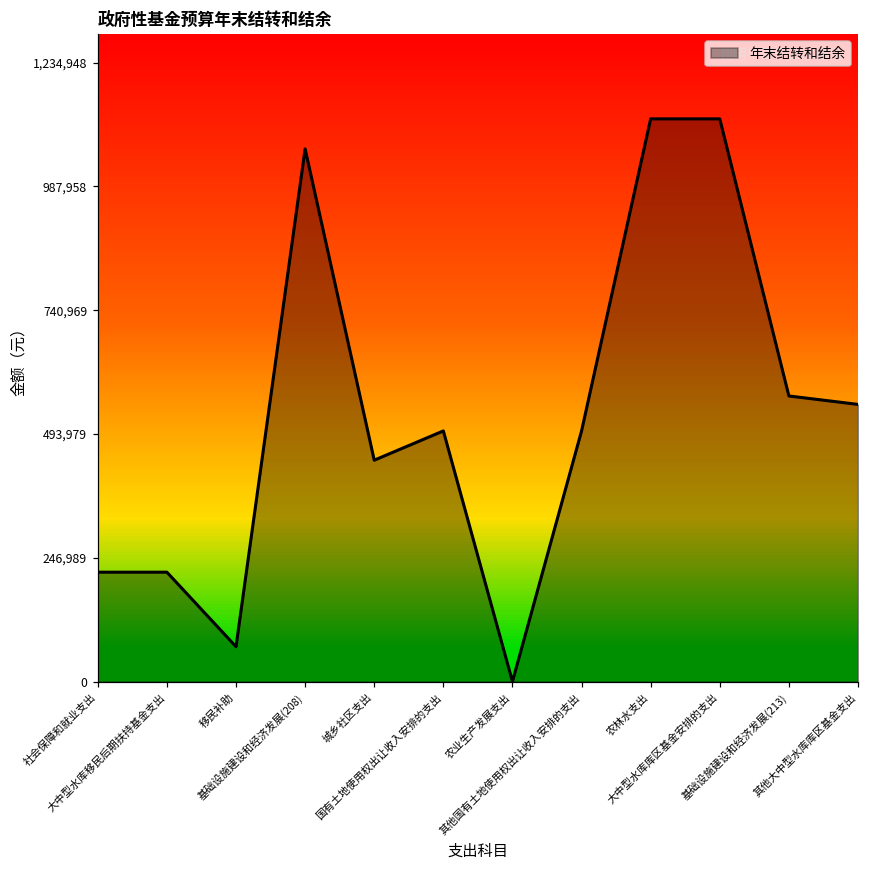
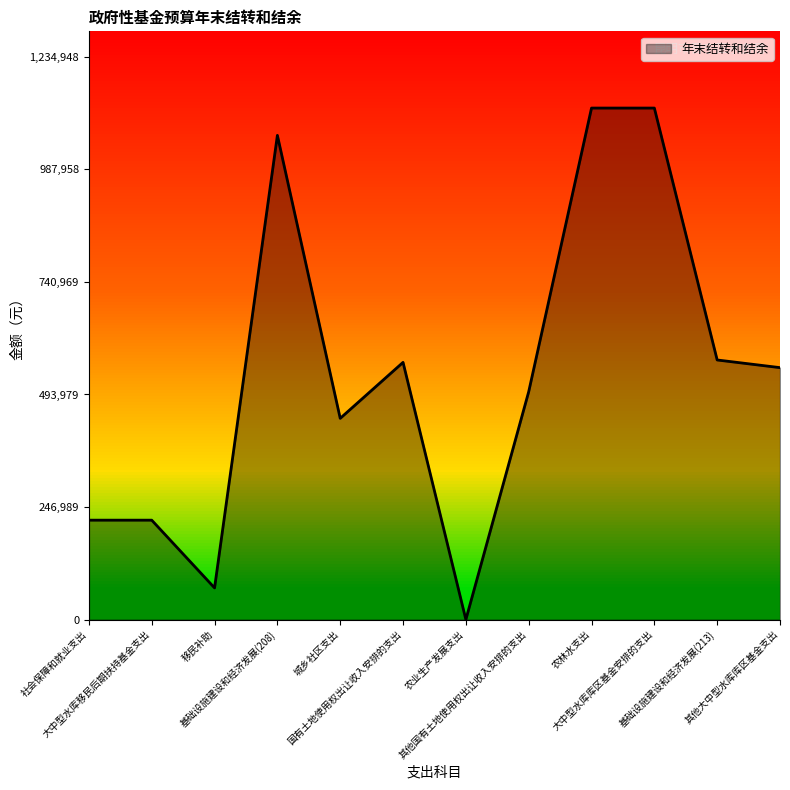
年末结转和结余, 国有土地使用权出让收入安排的支出: 500,000 -> 560,000
